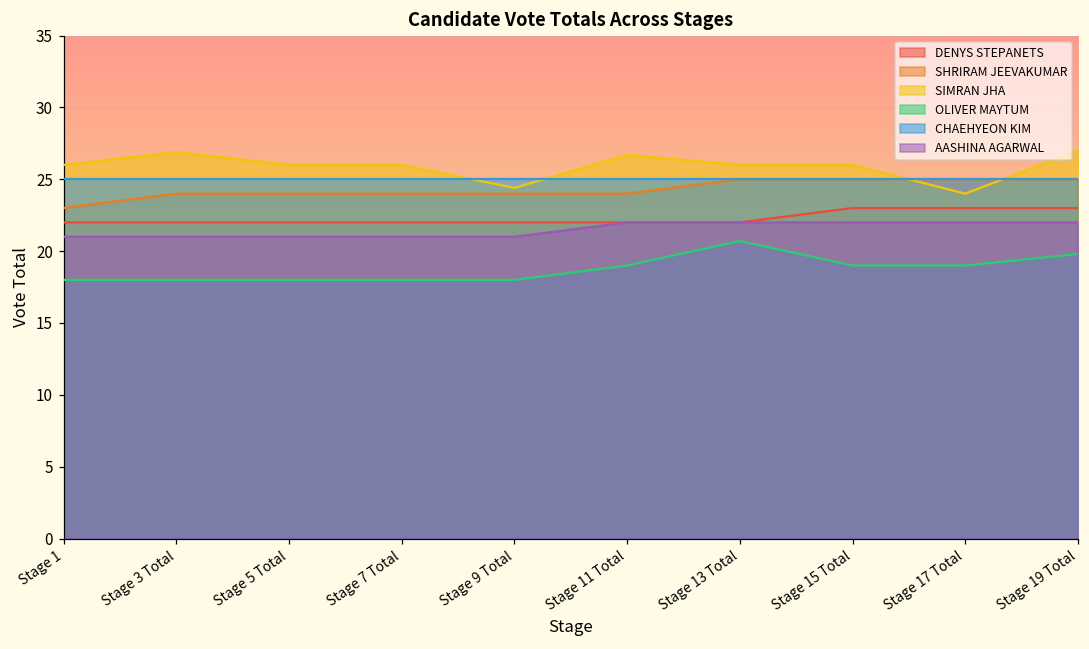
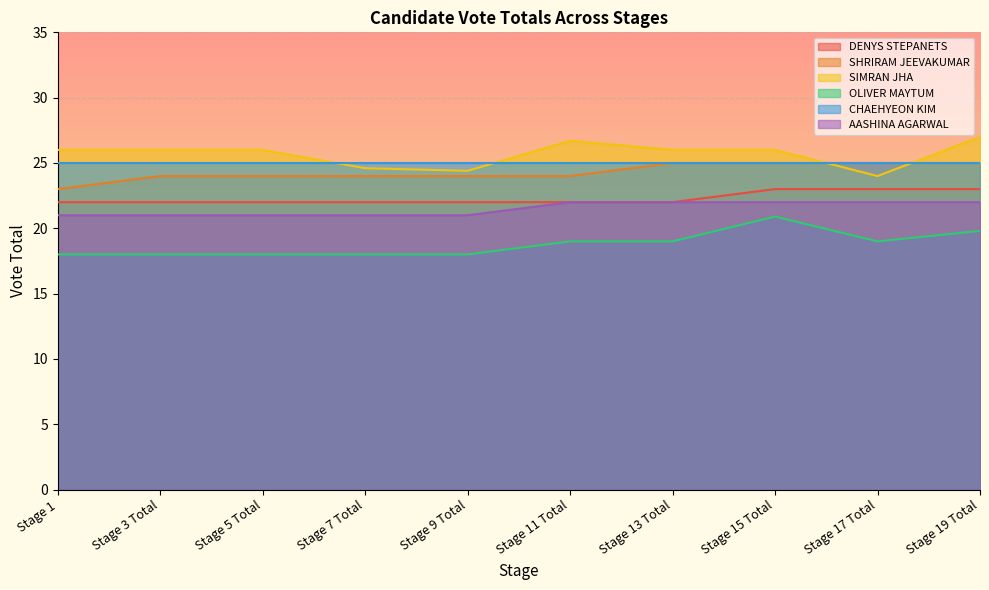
SIMRAN JHA, Stage 3 Total: 26.9 -> 26.0
SIMRAN JHA, Stage 7 Total: 26.0 -> 24.6
OLIVER MAYTUM, Stage 13 Total: 20.7 -> 19.0
OLIVER MAYTUM, Stage 15 Total: 19.0 -> 20.9
